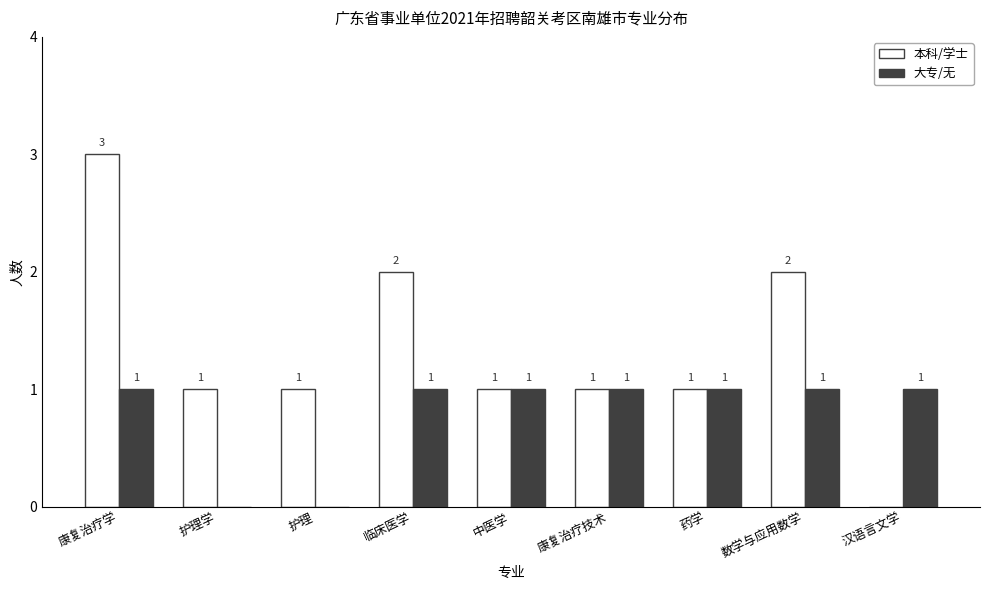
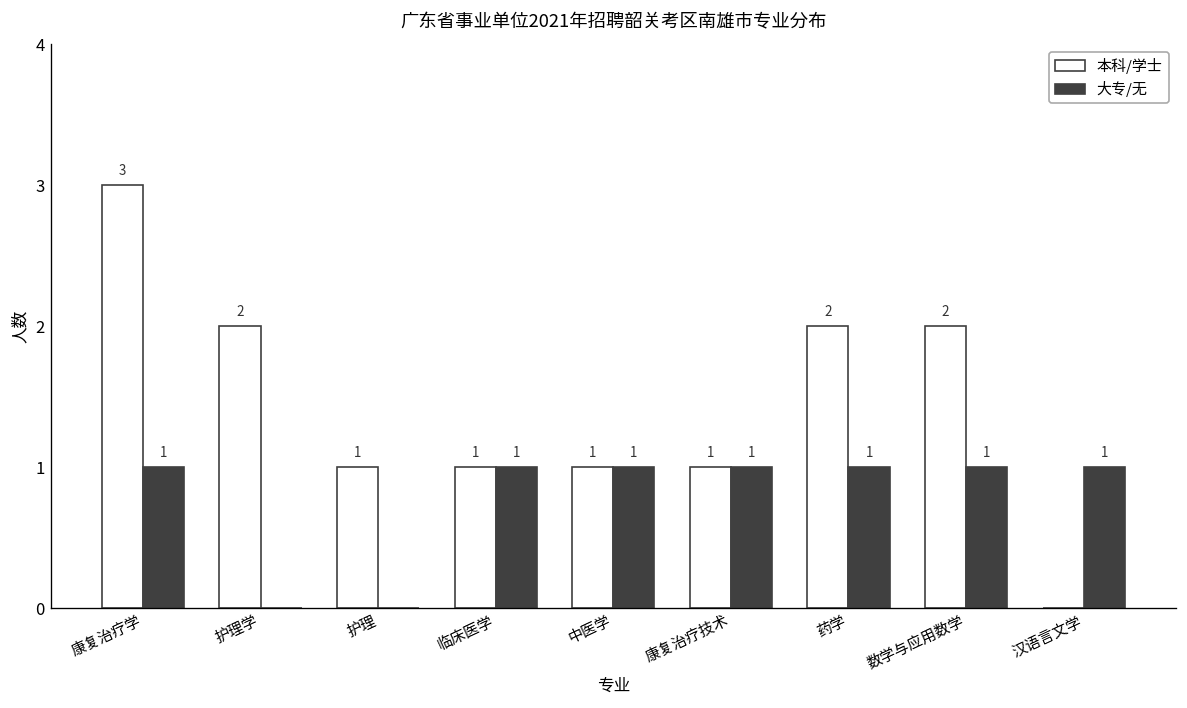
本科/学士, 护理学: 1 -> 2
本科/学士, 临床医学: 2 -> 1
本科/学士, 药学: 1 -> 2
